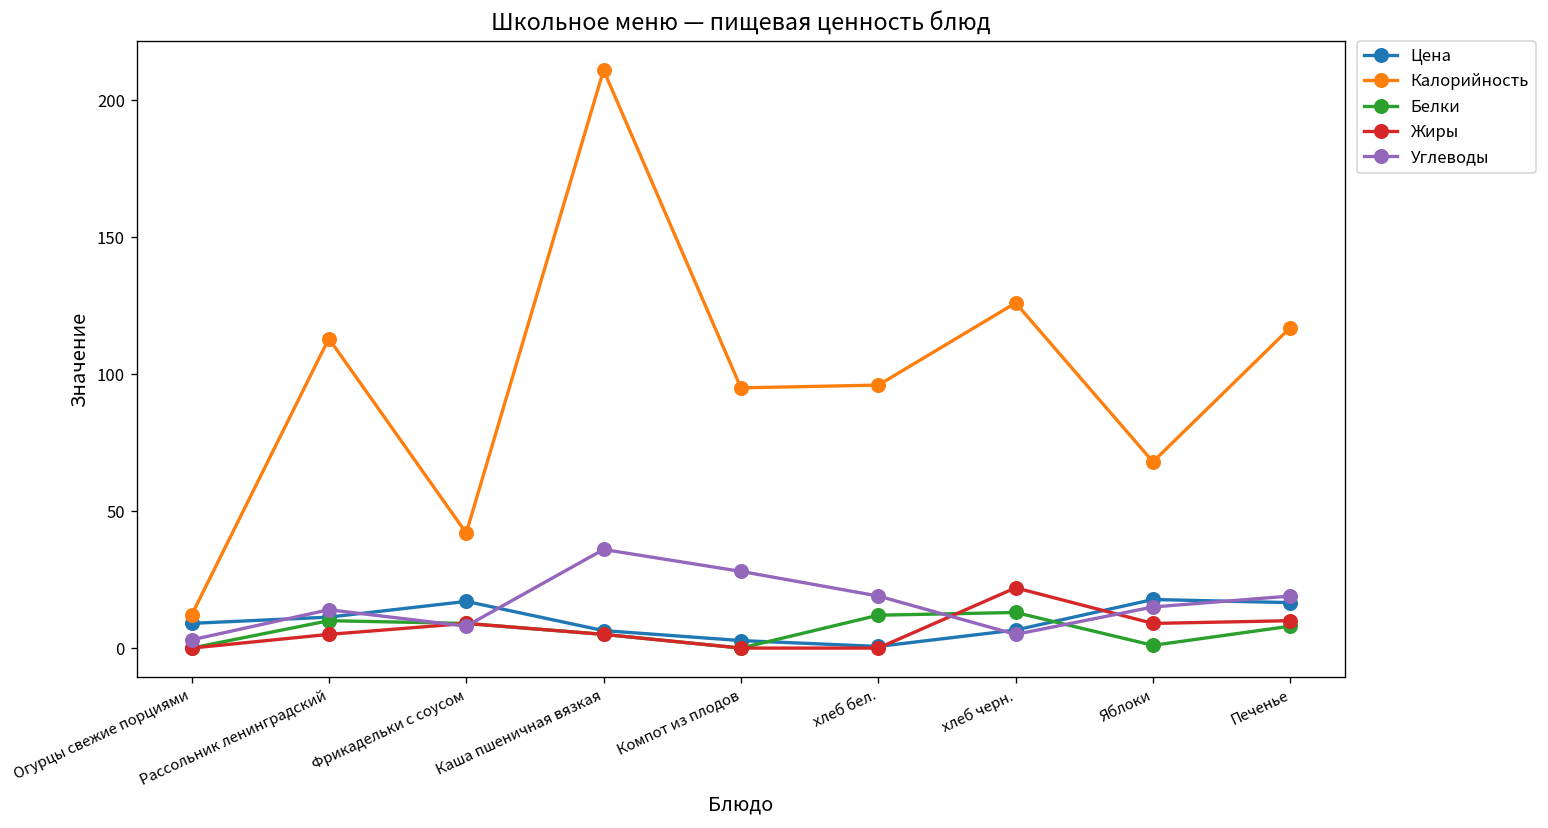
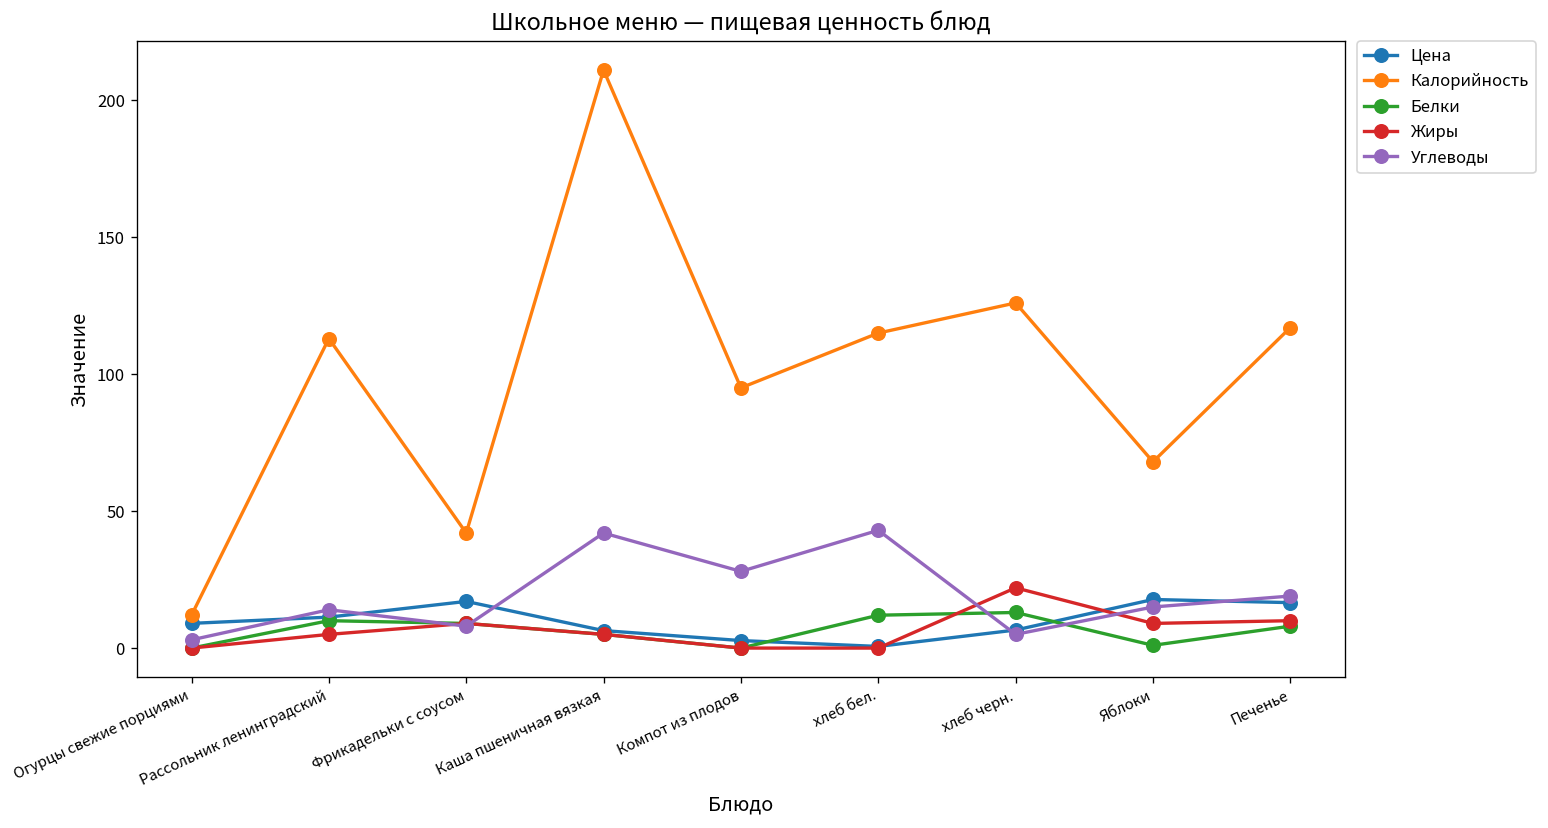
Углеводы, Каша пшеничная вязкая: 36 -> 42
Калорийность, хлеб бел.: 96 -> 115
Углеводы, хлеб бел.: 19 -> 43
